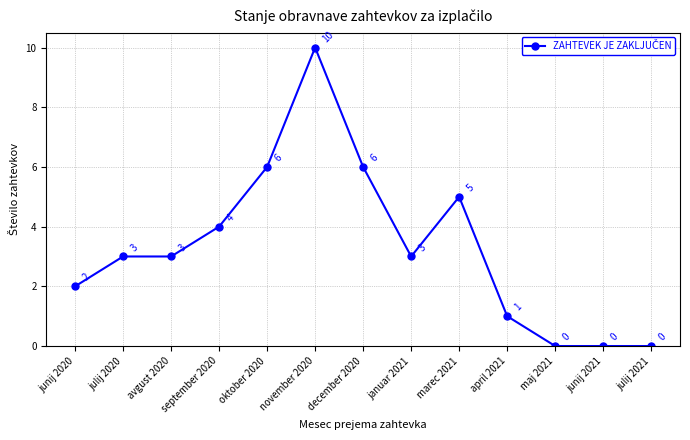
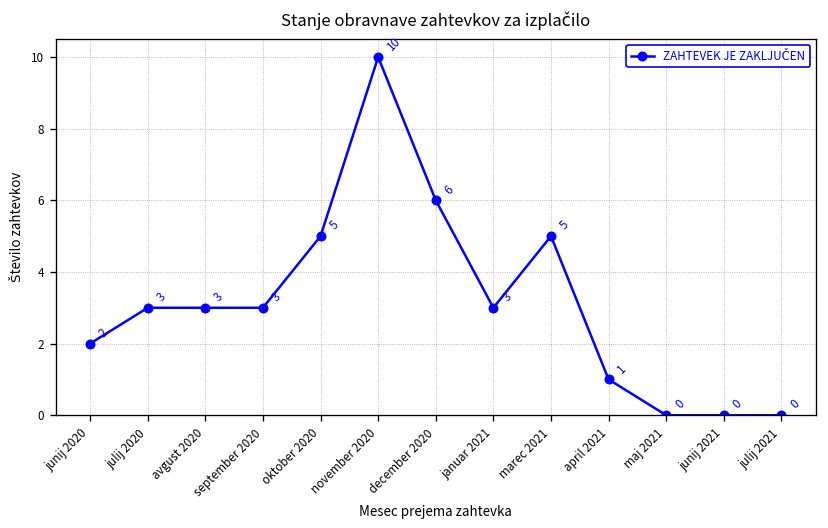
september 2020: 4 -> 3
oktober 2020: 6 -> 5
